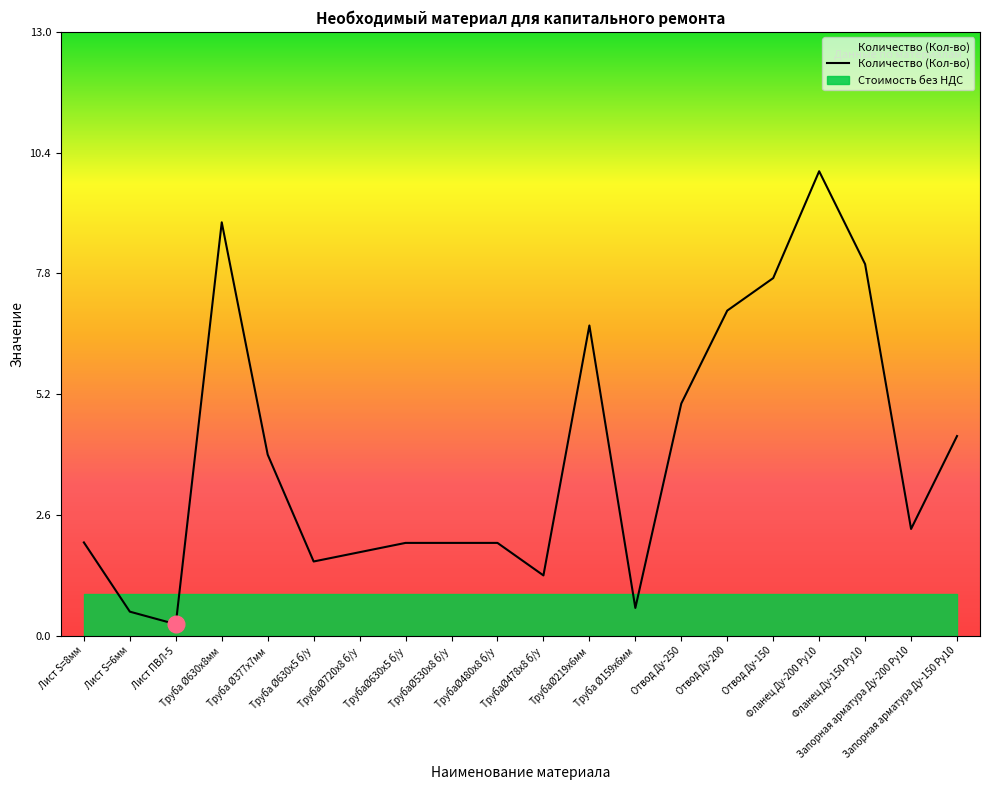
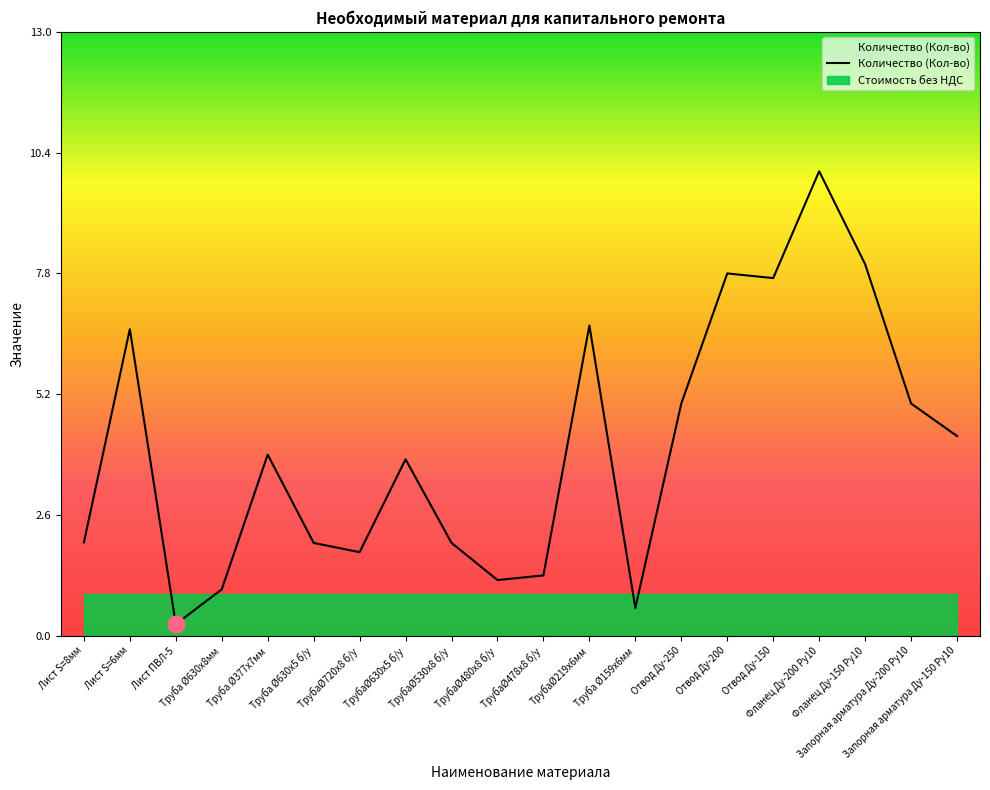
Количество (Кол-во), Лист S=6мм: 0.5 -> 6.6
Количество (Кол-во), Труба Ø630х8мм: 8.9 -> 1.0
Количество (Кол-во), Труба Ø630х5 б/у: 1.6 -> 2.0
Количество (Кол-во), ТрубаØ630х5 б/у: 2.0 -> 3.8
Количество (Кол-во), ТрубаØ480х8 б/у: 2.0 -> 1.2
Количество (Кол-во), Отвод Ду-200: 7.0 -> 7.8
Количество (Кол-во), Запорная арматура Ду-200 Ру10: 2.3 -> 5.0
